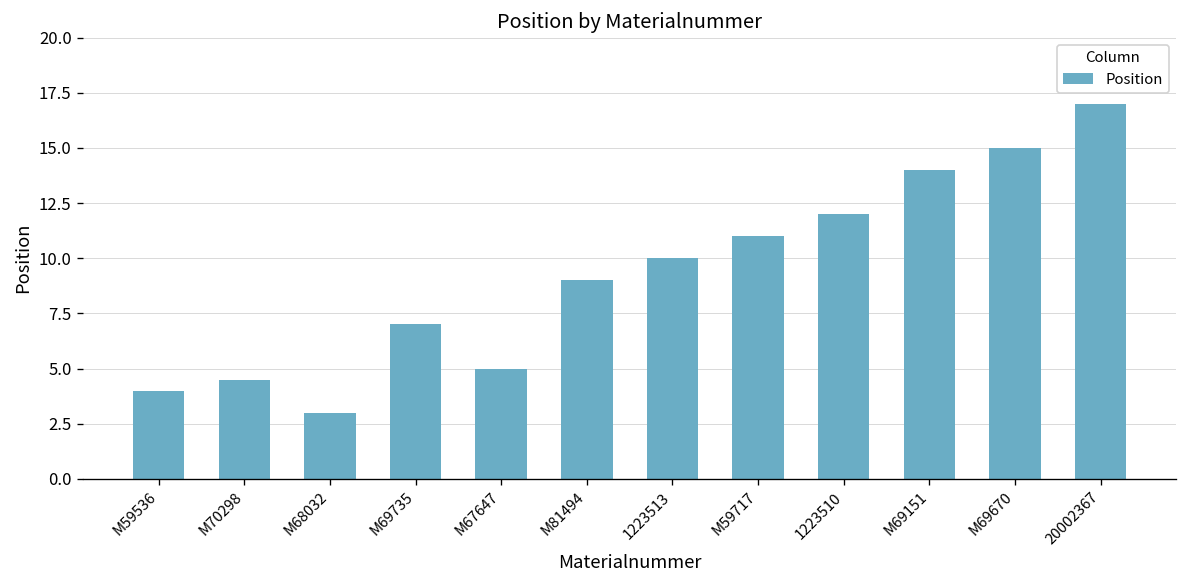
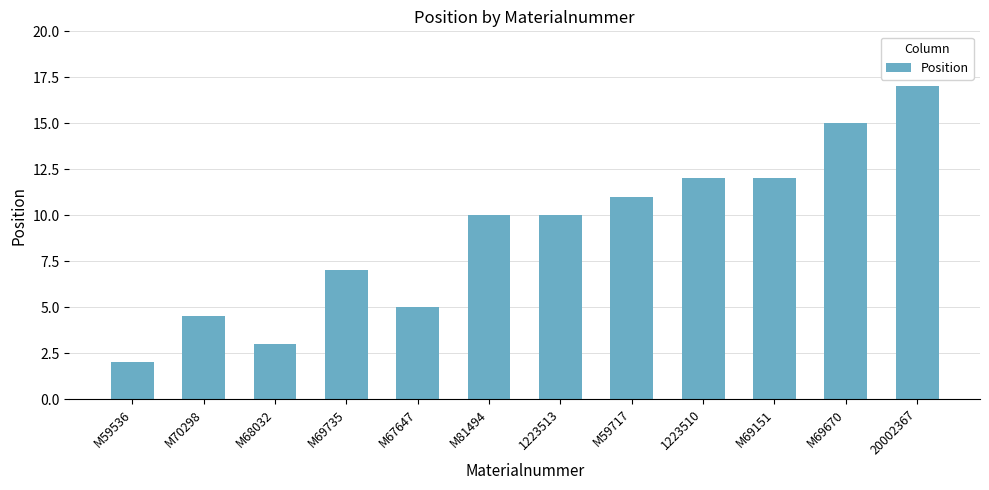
M59536: 4 -> 2
M81494: 9 -> 10
M69151: 14 -> 12
